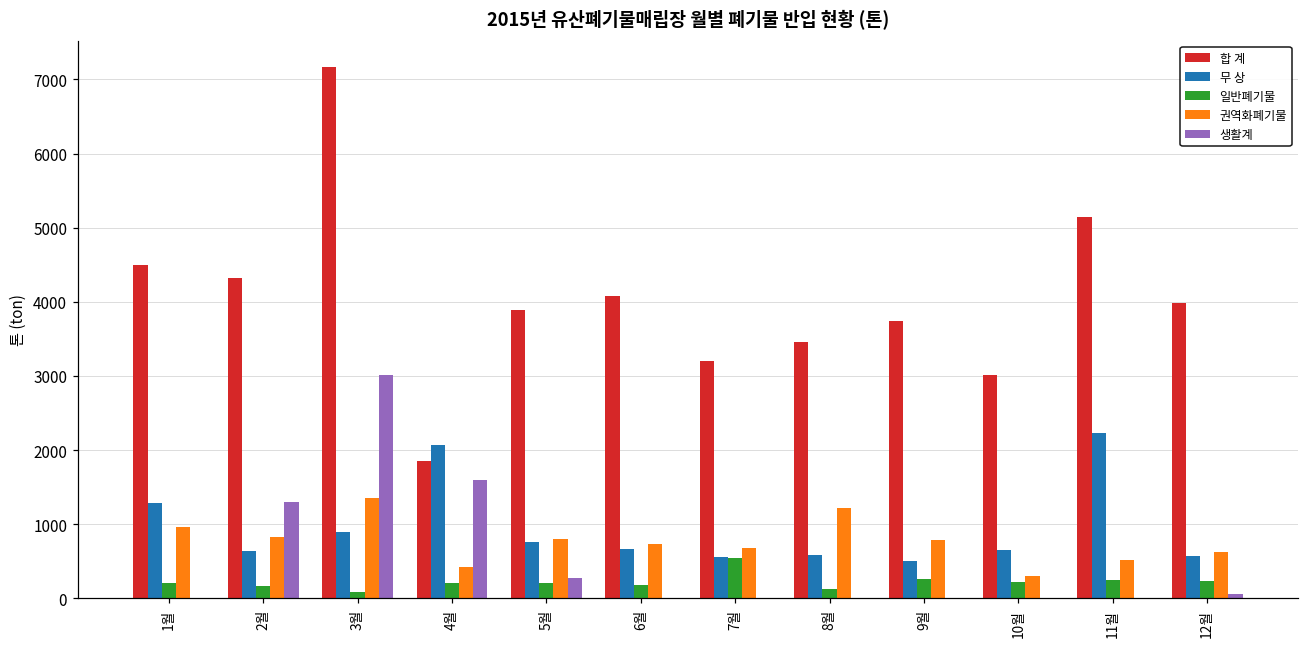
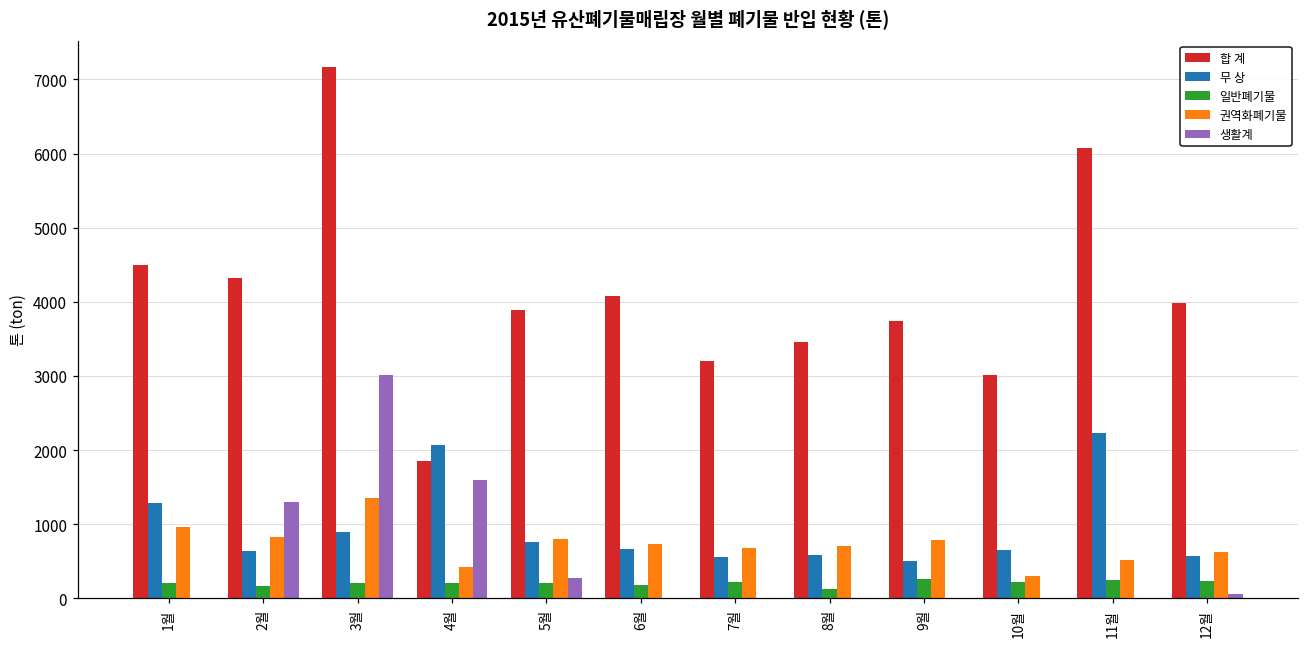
일반폐기물, 3월: 100 -> 200
일반폐기물, 7월: 500 -> 200
권역화폐기물, 8월: 1200 -> 700
합 계, 11월: 5100 -> 6100
